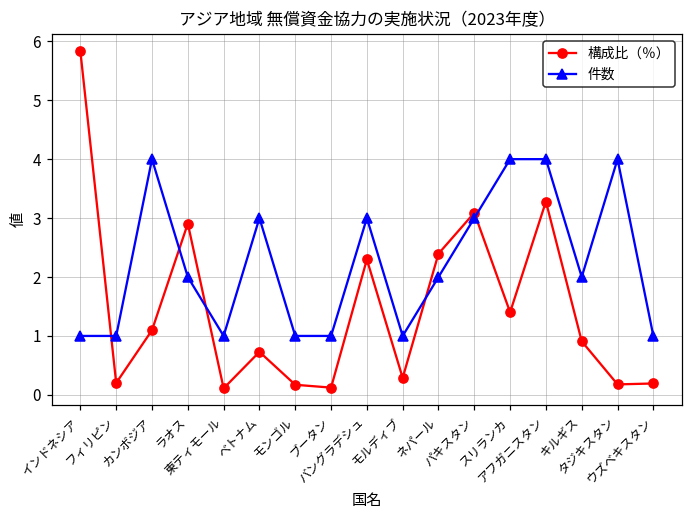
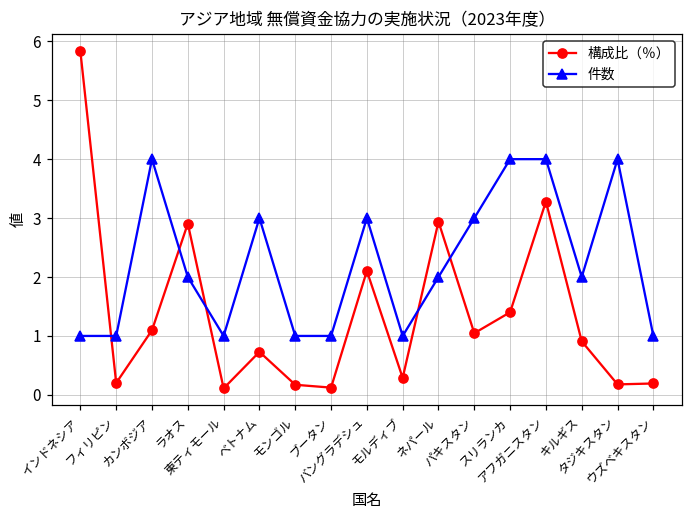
構成比（％）, バングラデシュ: 2.3 -> 2.1
構成比（％）, ネパール: 2.4 -> 2.9
構成比（％）, パキスタン: 3.1 -> 1.0
